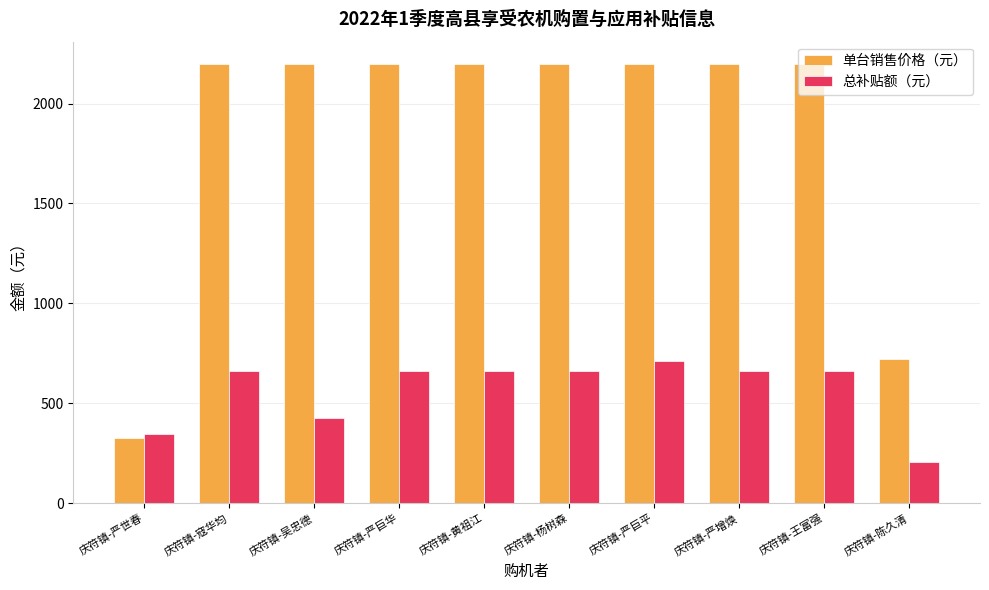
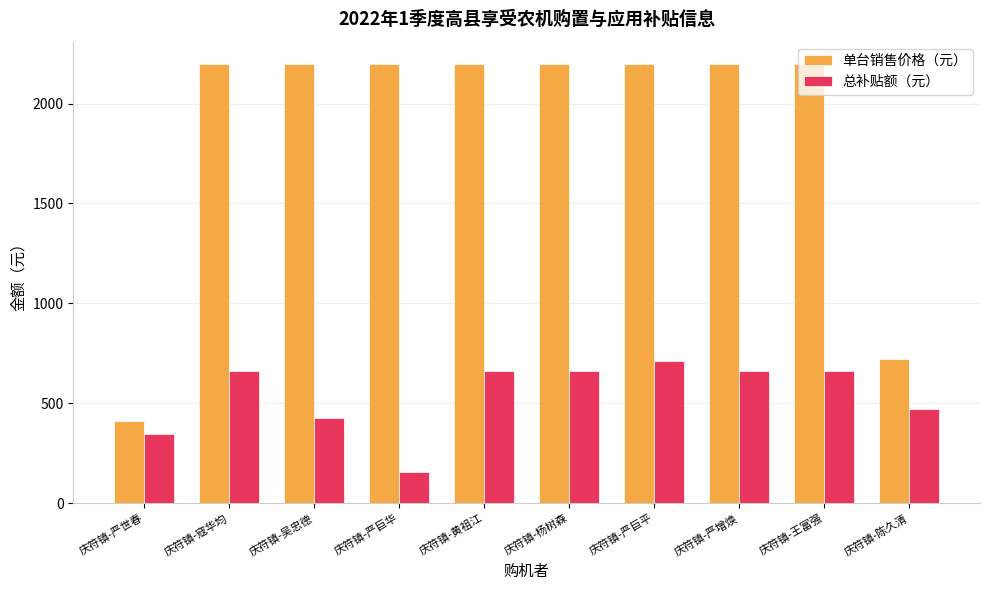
单台销售价格（元）, 庆符镇-严世春: 330 -> 410
总补贴额（元）, 庆符镇-严巨华: 660 -> 160
总补贴额（元）, 庆符镇-陈久清: 210 -> 470
